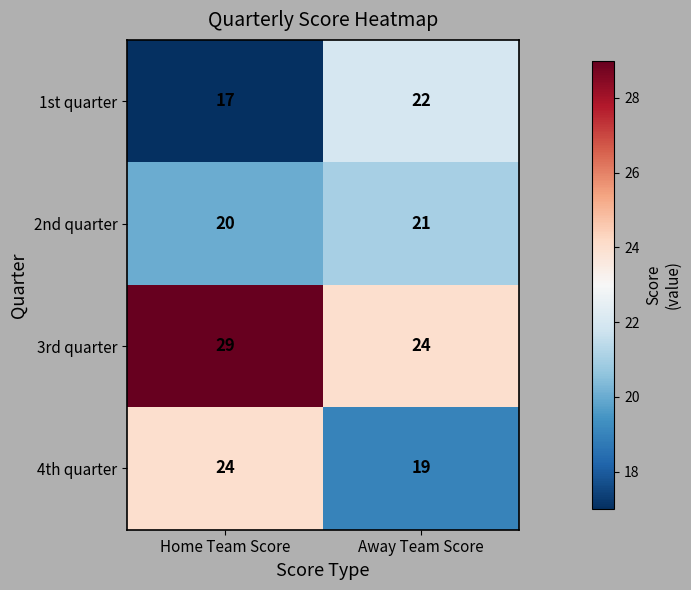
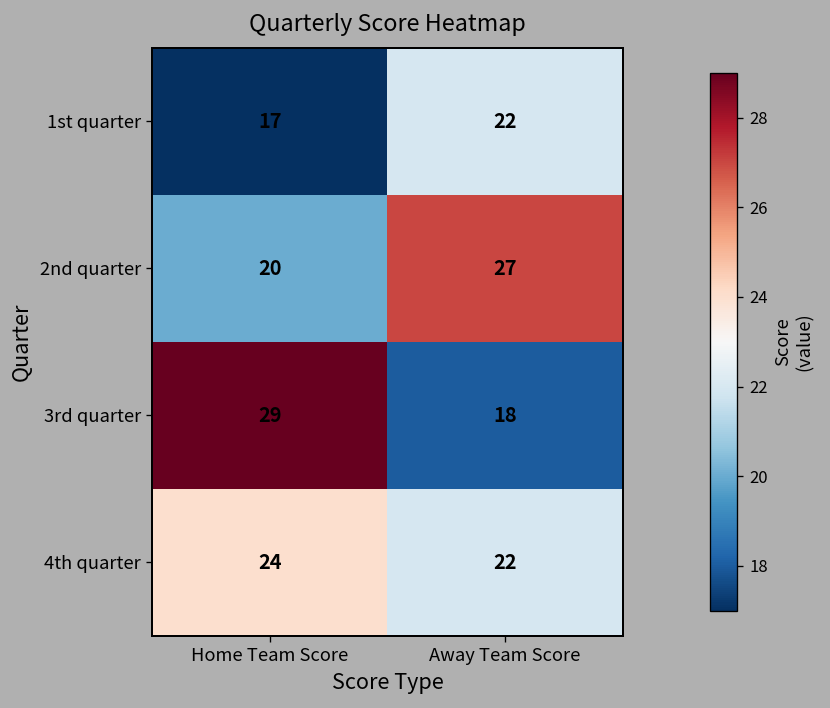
2nd quarter, Away Team Score: 21 -> 27
3rd quarter, Away Team Score: 24 -> 18
4th quarter, Away Team Score: 19 -> 22
